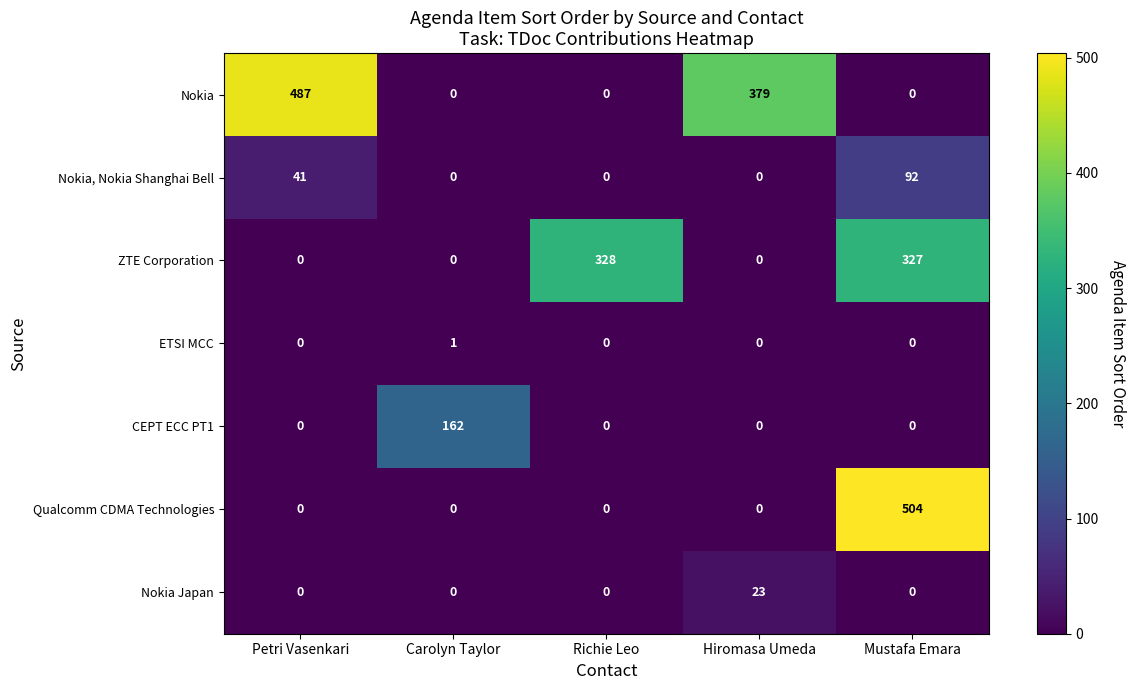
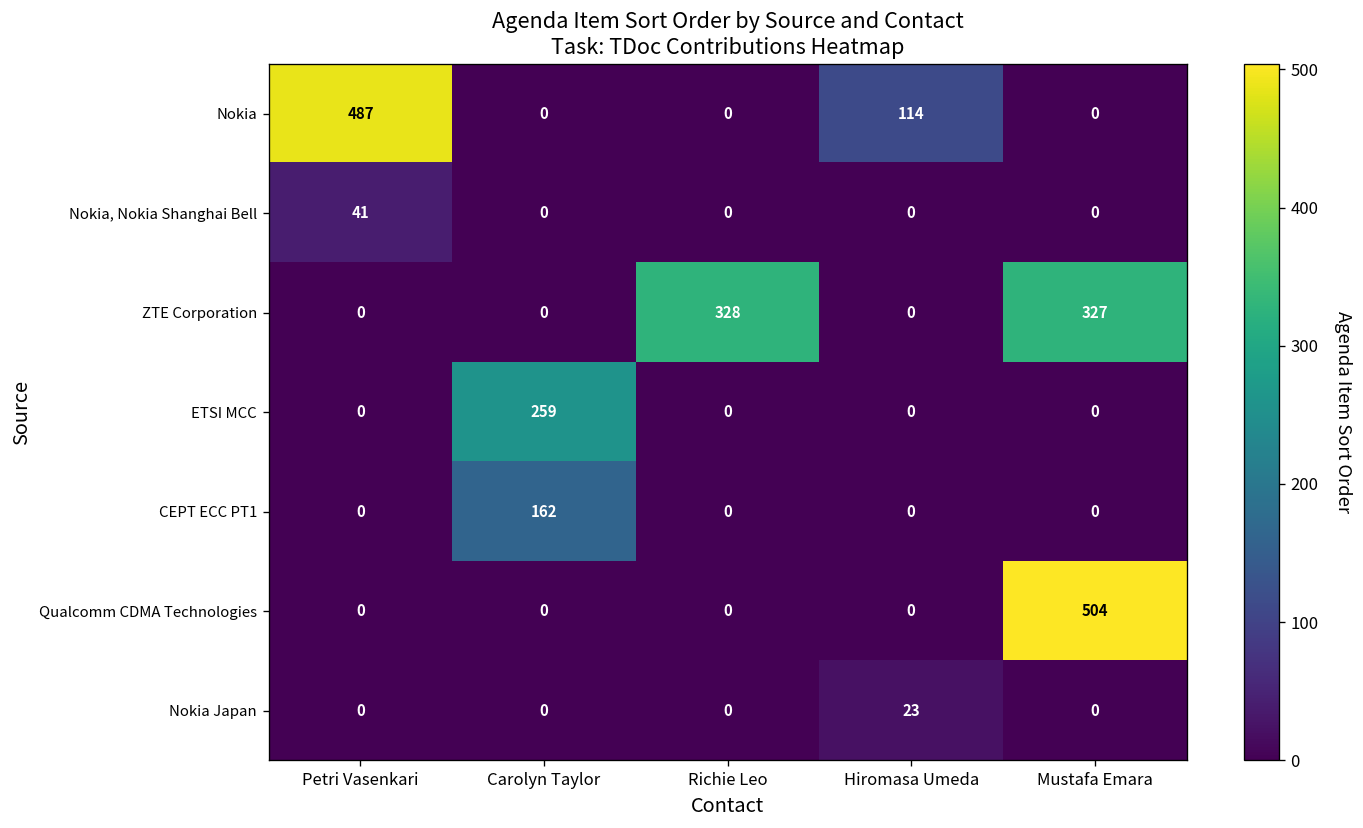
Nokia, Hiromasa Umeda: 379 -> 114
Nokia, Nokia Shanghai Bell, Mustafa Emara: 92 -> 0
ETSI MCC, Carolyn Taylor: 1 -> 259
